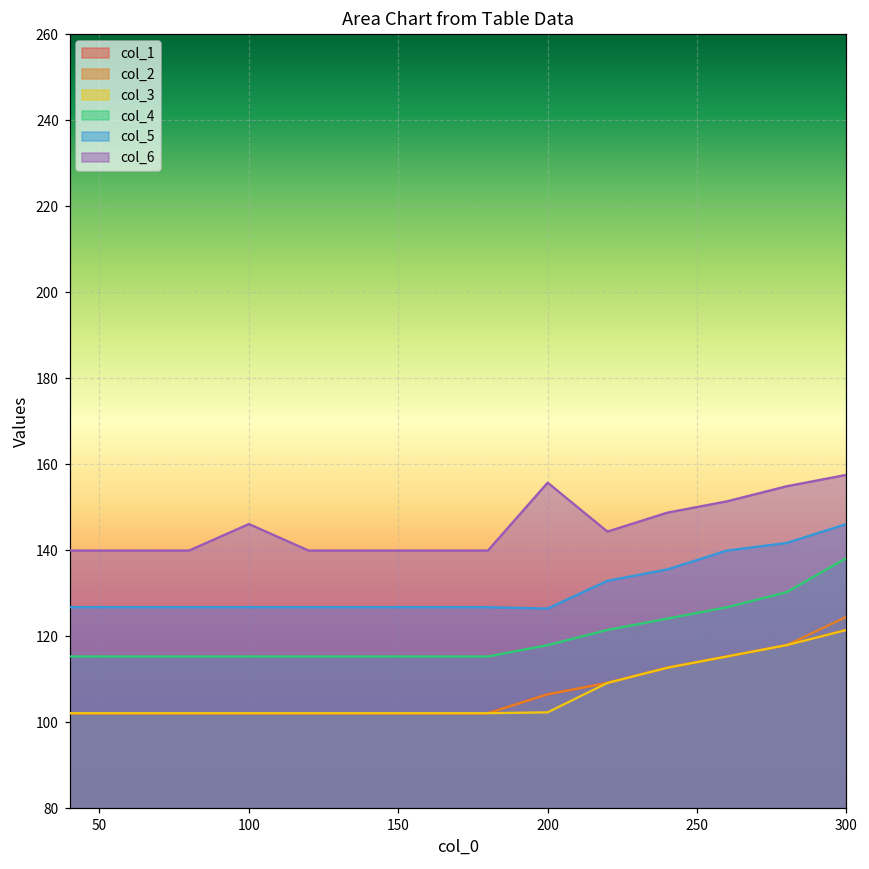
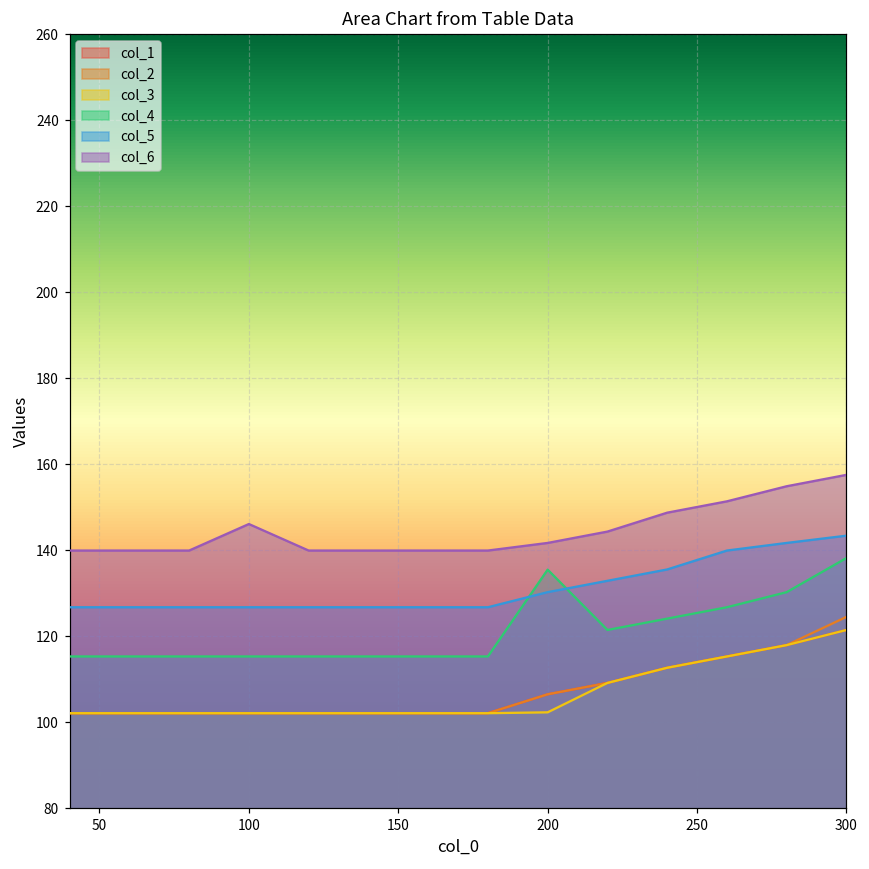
col_4, 200: 118 -> 136
col_5, 200: 126 -> 130
col_6, 200: 156 -> 142
col_5, 300: 146 -> 143
